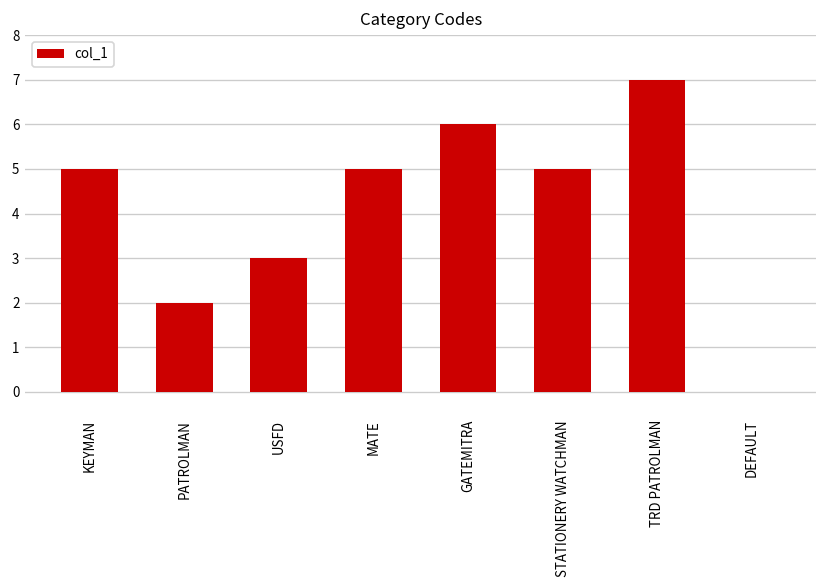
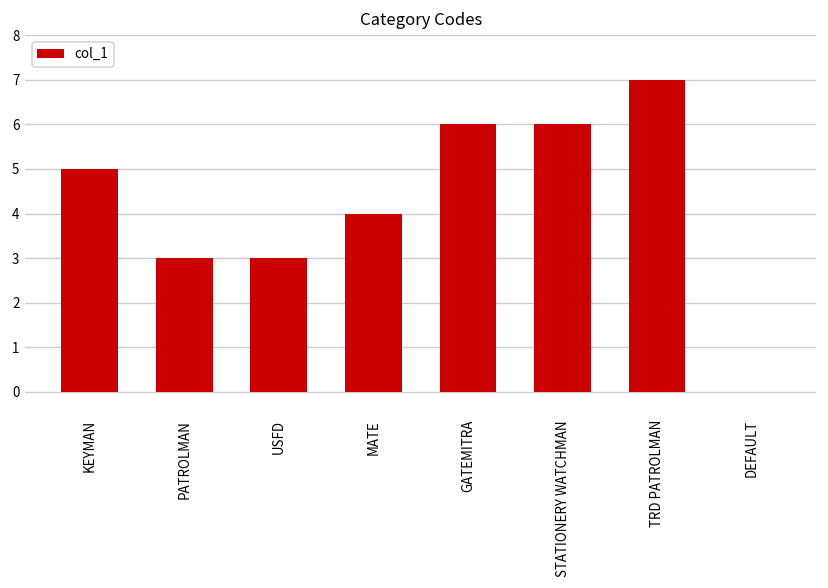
PATROLMAN: 2 -> 3
MATE: 5 -> 4
STATIONERY WATCHMAN: 5 -> 6
